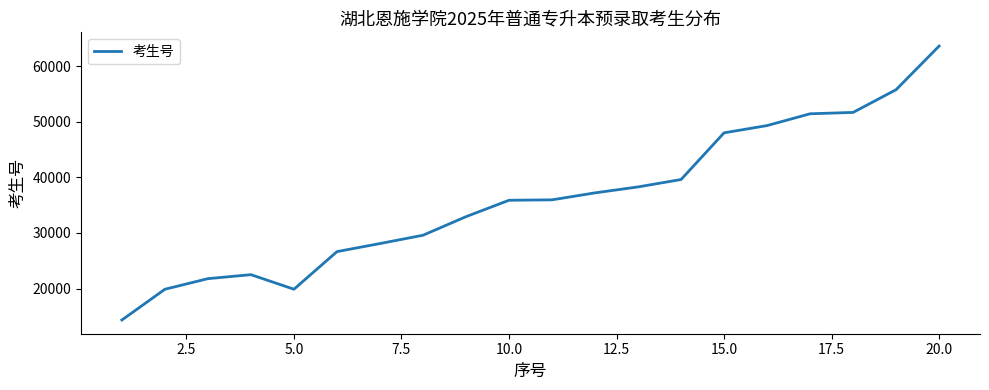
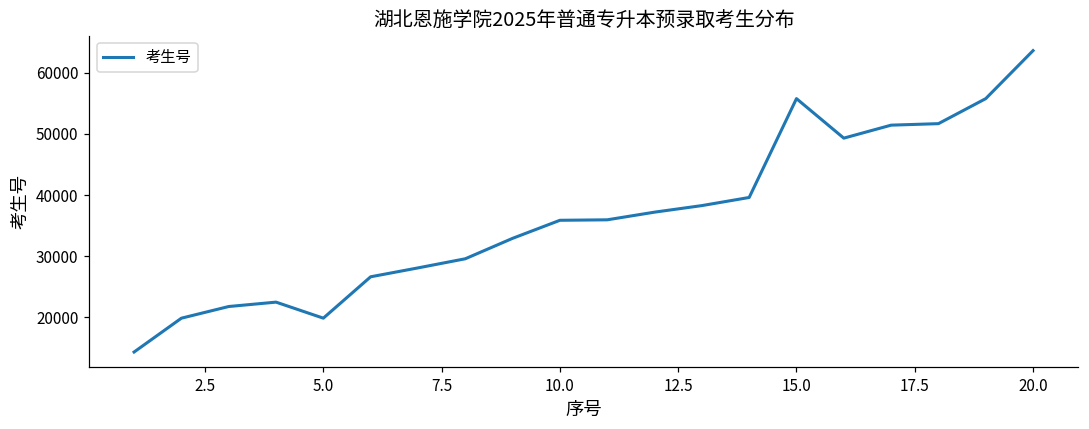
15.0: 48000 -> 56000
